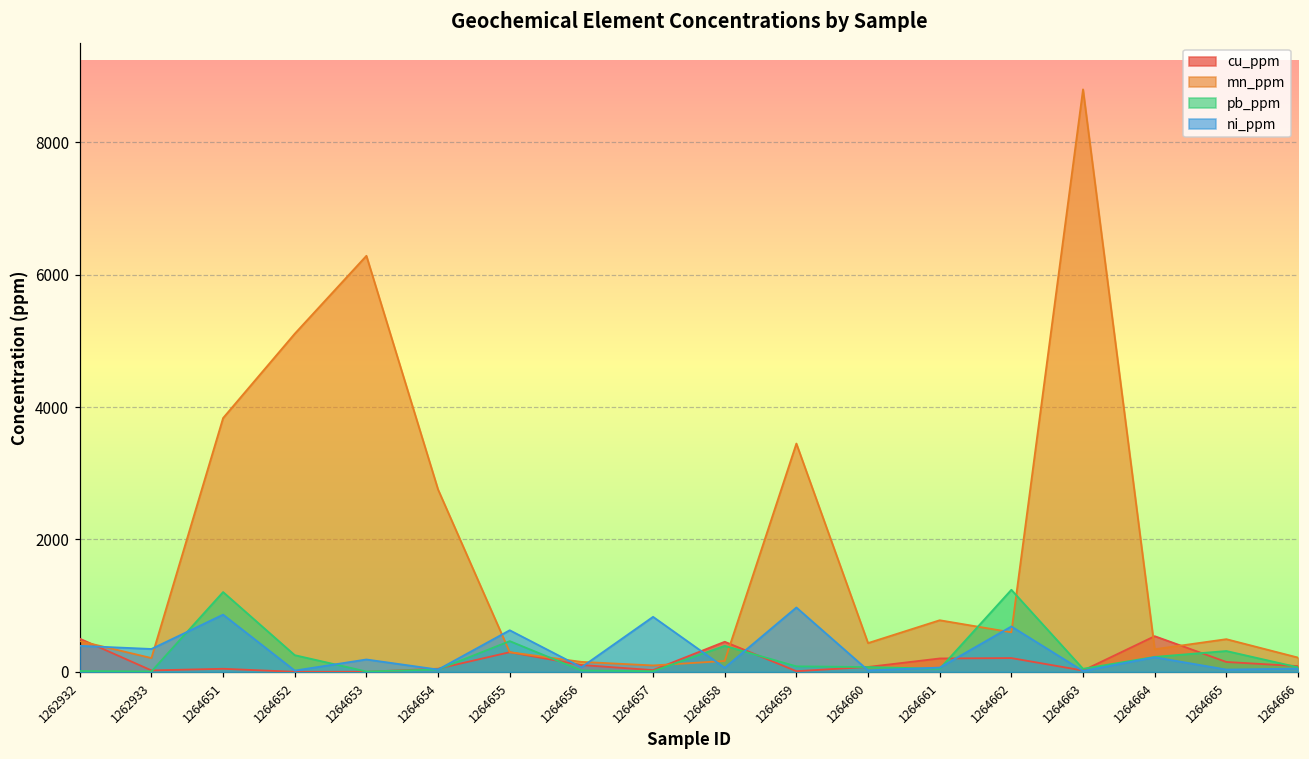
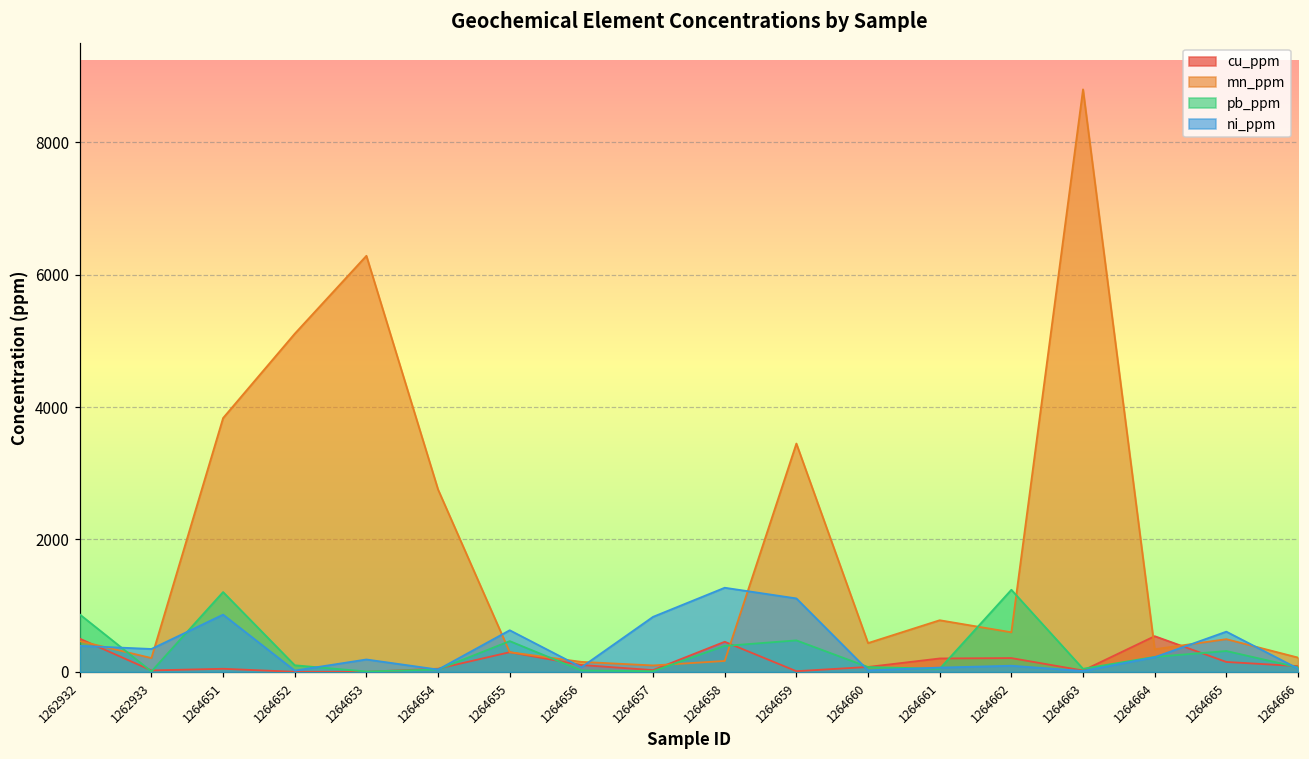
pb_ppm, 1262932: 0 -> 900
pb_ppm, 1264652: 300 -> 100
ni_ppm, 1264658: 100 -> 1300
pb_ppm, 1264659: 100 -> 500
ni_ppm, 1264659: 1000 -> 1100
ni_ppm, 1264662: 700 -> 100
ni_ppm, 1264665: 0 -> 600
